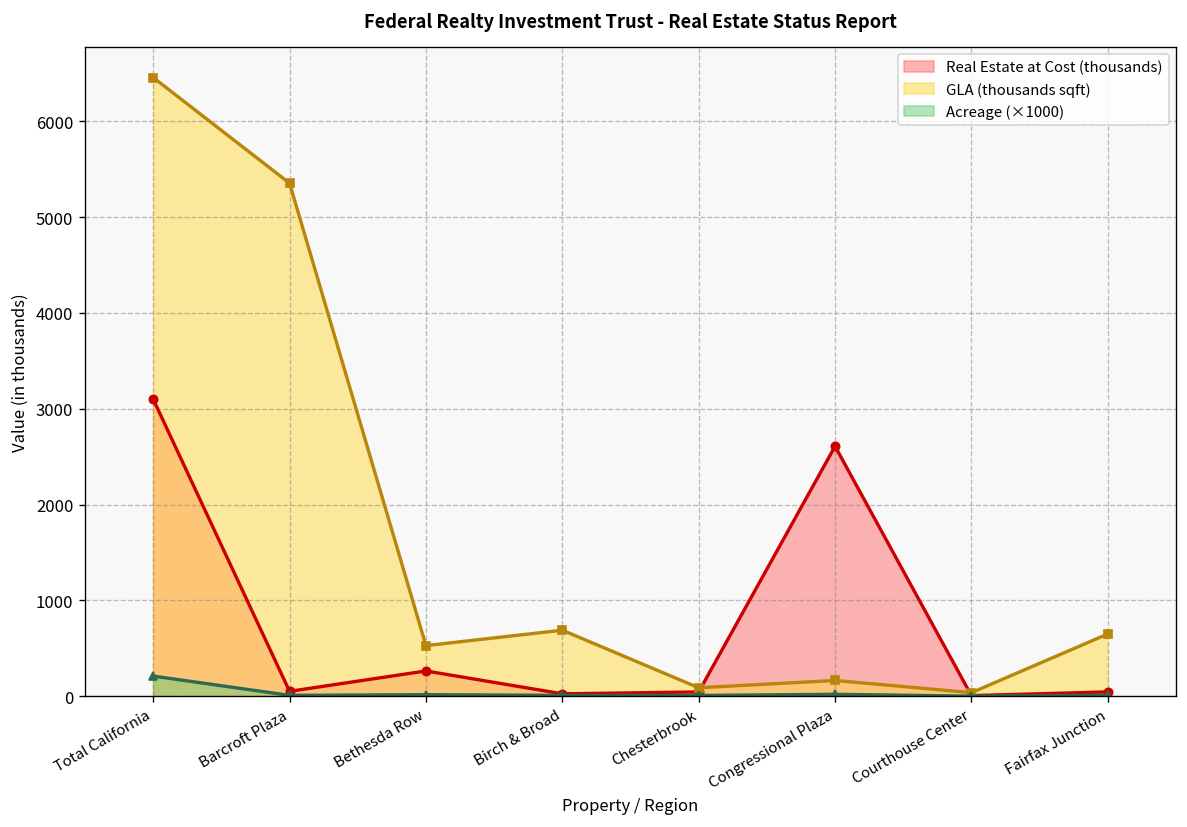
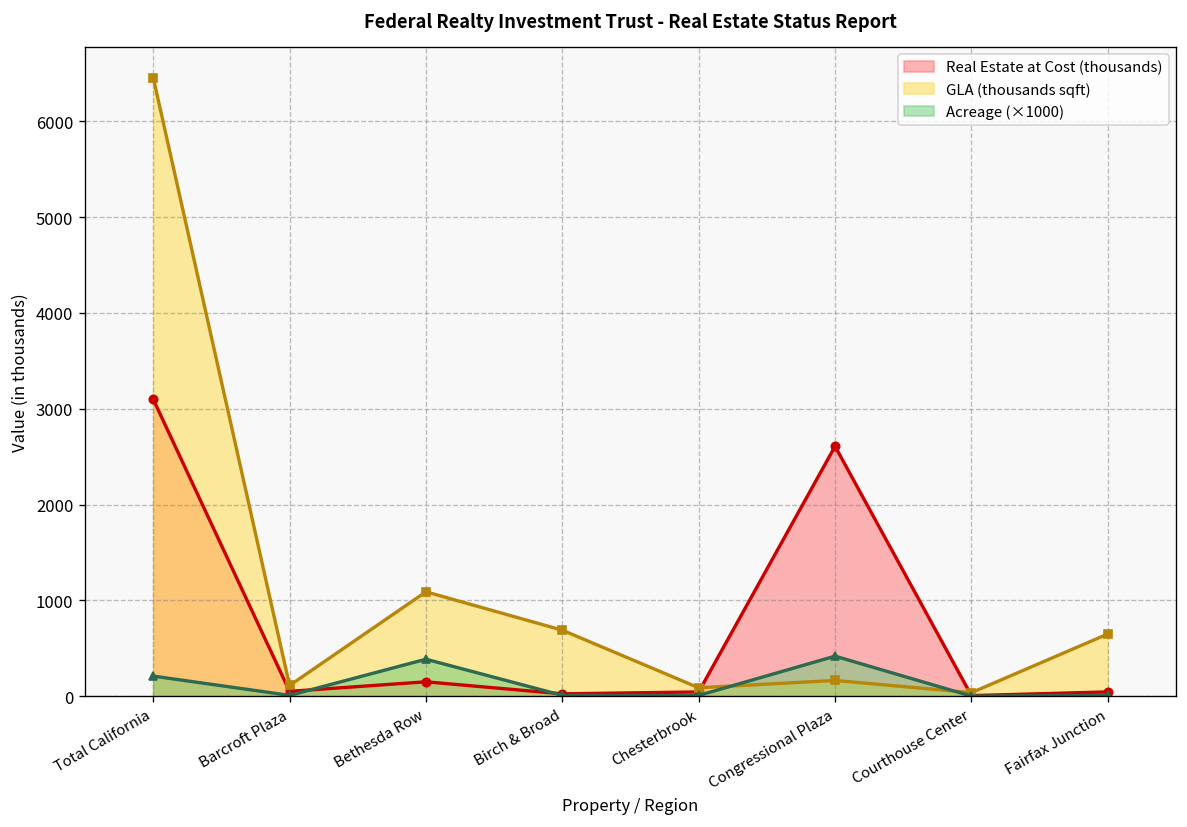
GLA (thousands sqft), Barcroft Plaza: 5400 -> 100
Real Estate at Cost (thousands), Bethesda Row: 300 -> 200
GLA (thousands sqft), Bethesda Row: 500 -> 1100
Acreage (×1000), Bethesda Row: 0 -> 400
Acreage (×1000), Congressional Plaza: 0 -> 400
